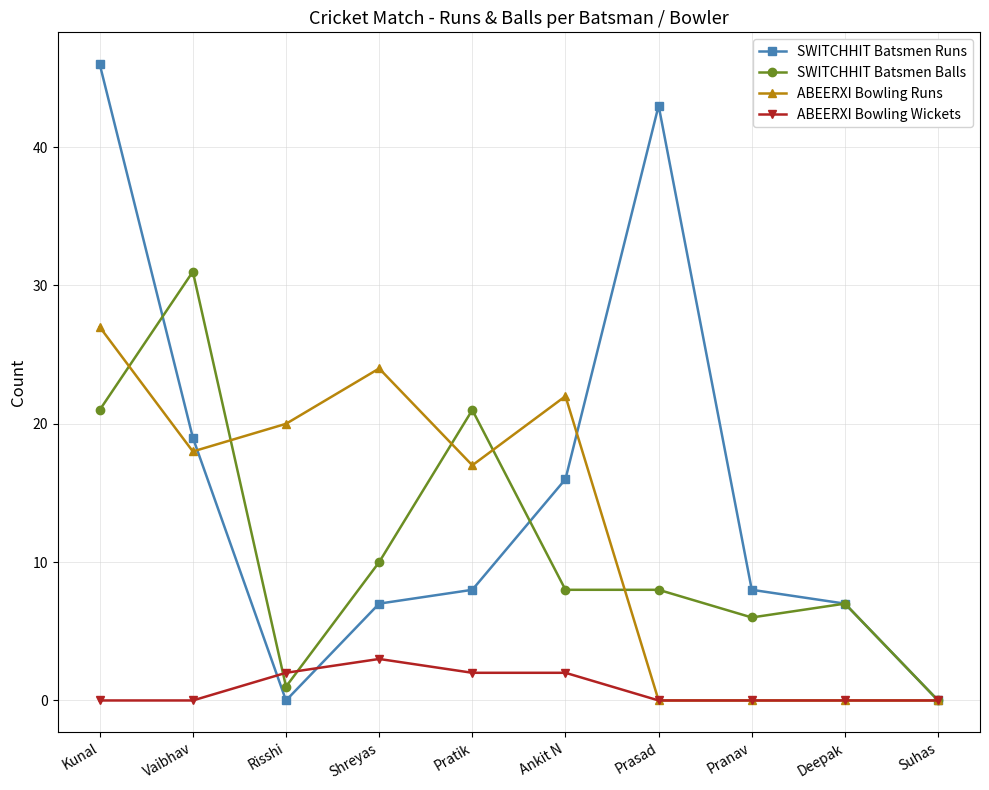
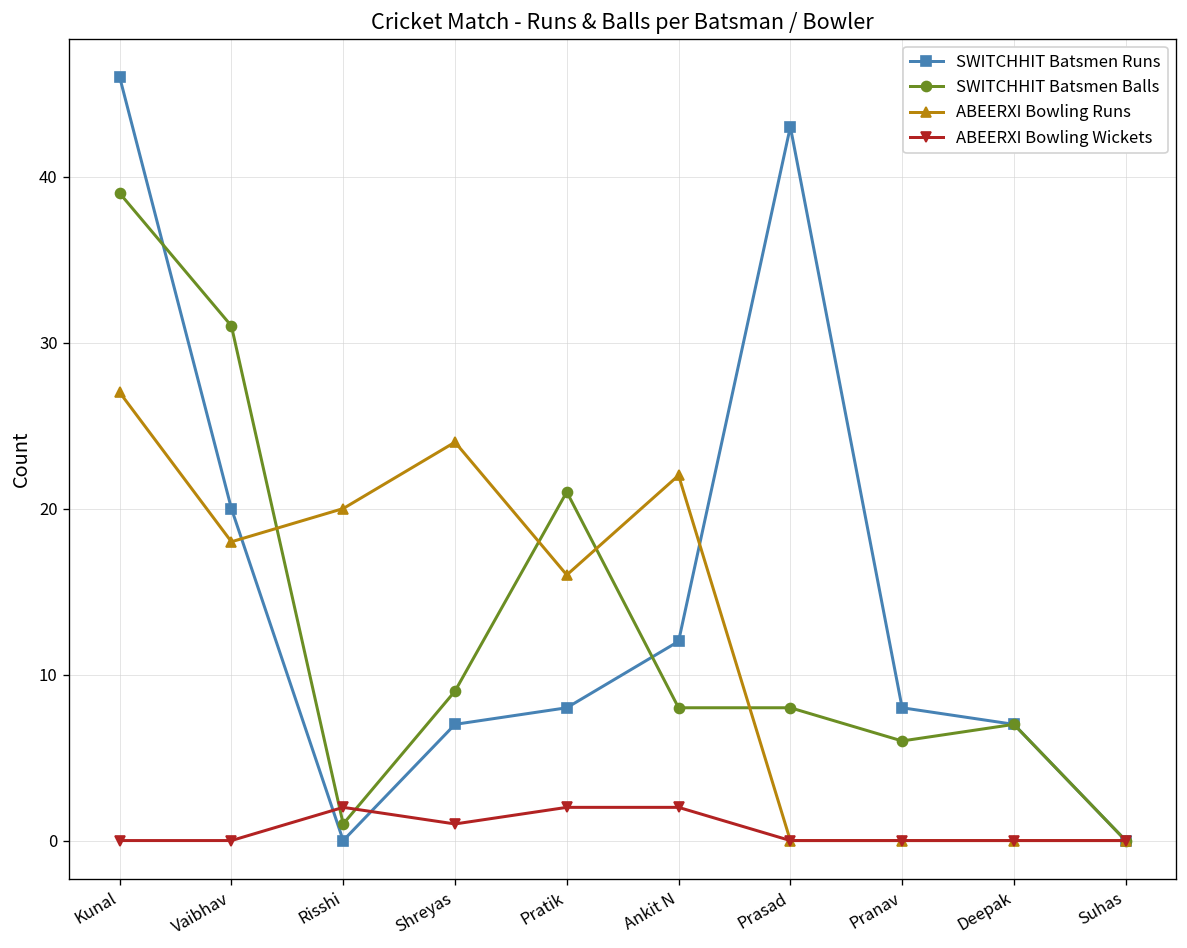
SWITCHHIT Batsmen Balls, Kunal: 21 -> 39
SWITCHHIT Batsmen Runs, Vaibhav: 19 -> 20
SWITCHHIT Batsmen Balls, Shreyas: 10 -> 9
ABEERXI Bowling Wickets, Shreyas: 3 -> 1
ABEERXI Bowling Runs, Pratik: 17 -> 16
SWITCHHIT Batsmen Runs, Ankit N: 16 -> 12
